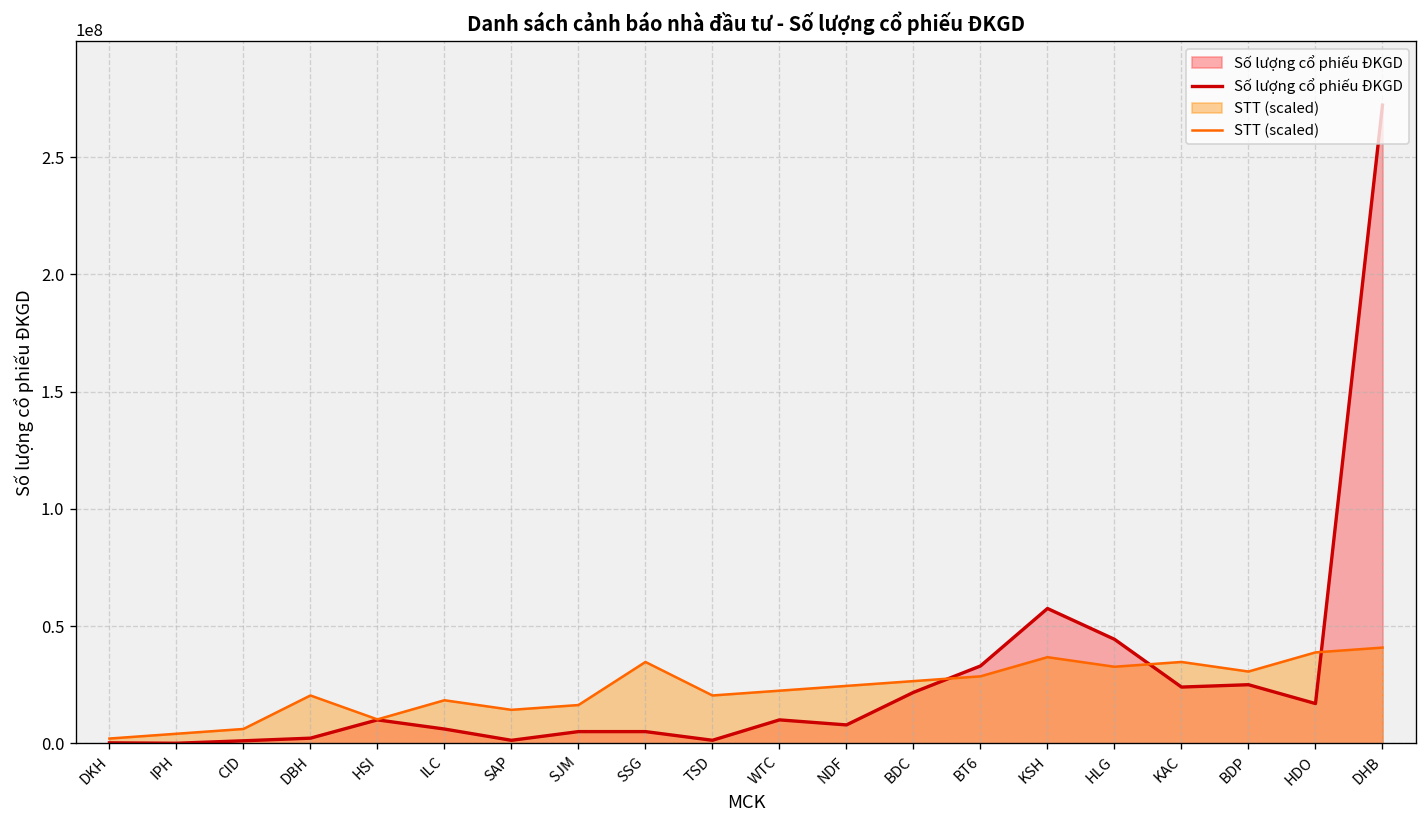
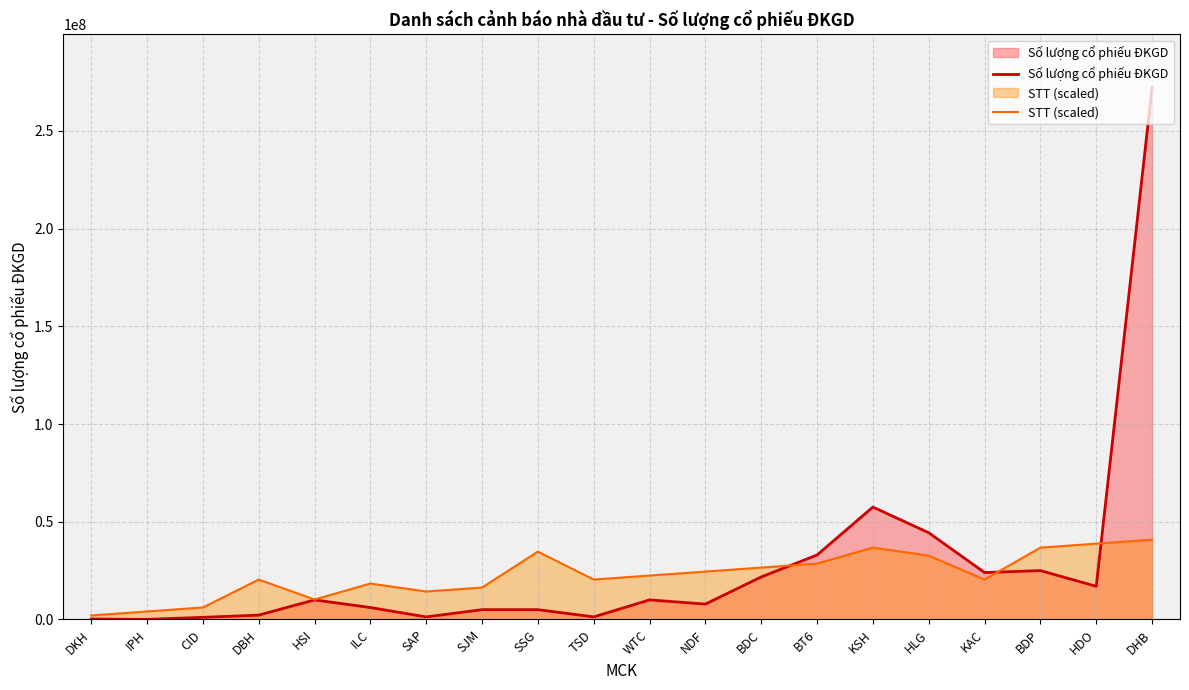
STT (scaled), KAC: 35000000 -> 20000000
STT (scaled), BDP: 31000000 -> 37000000
